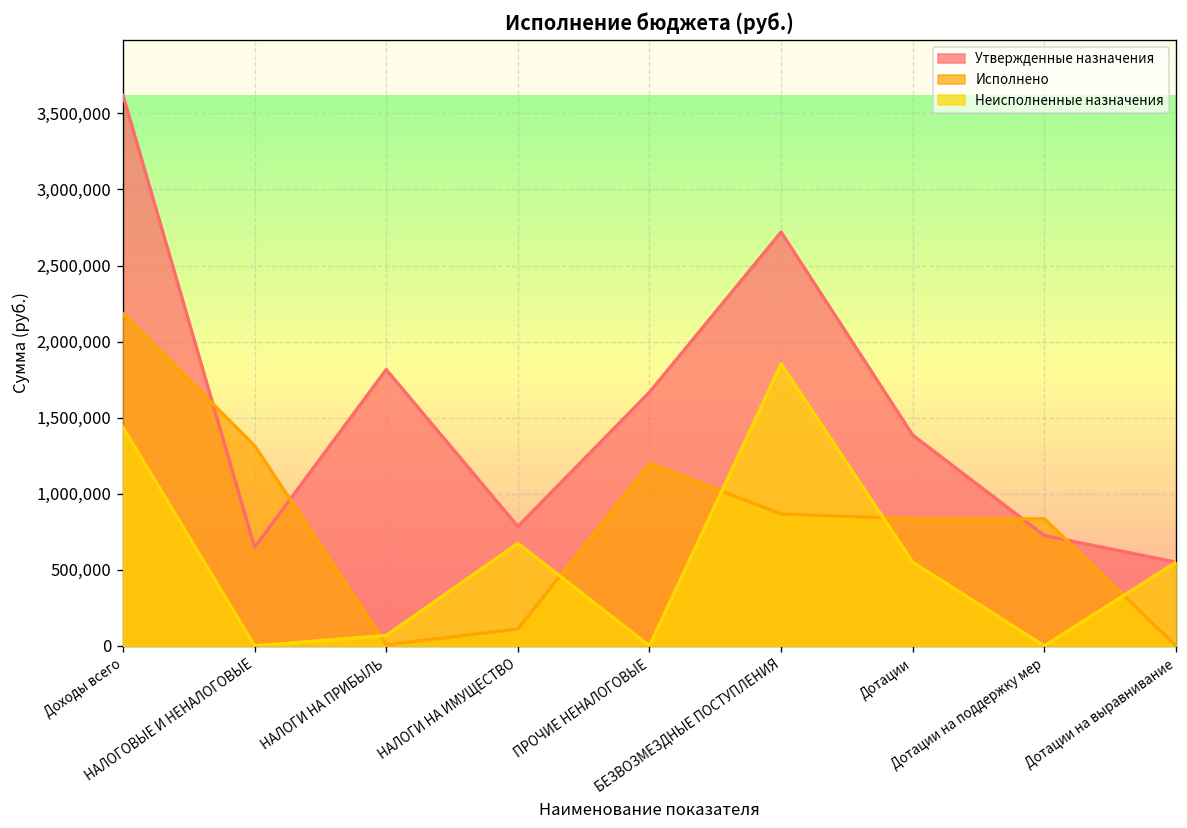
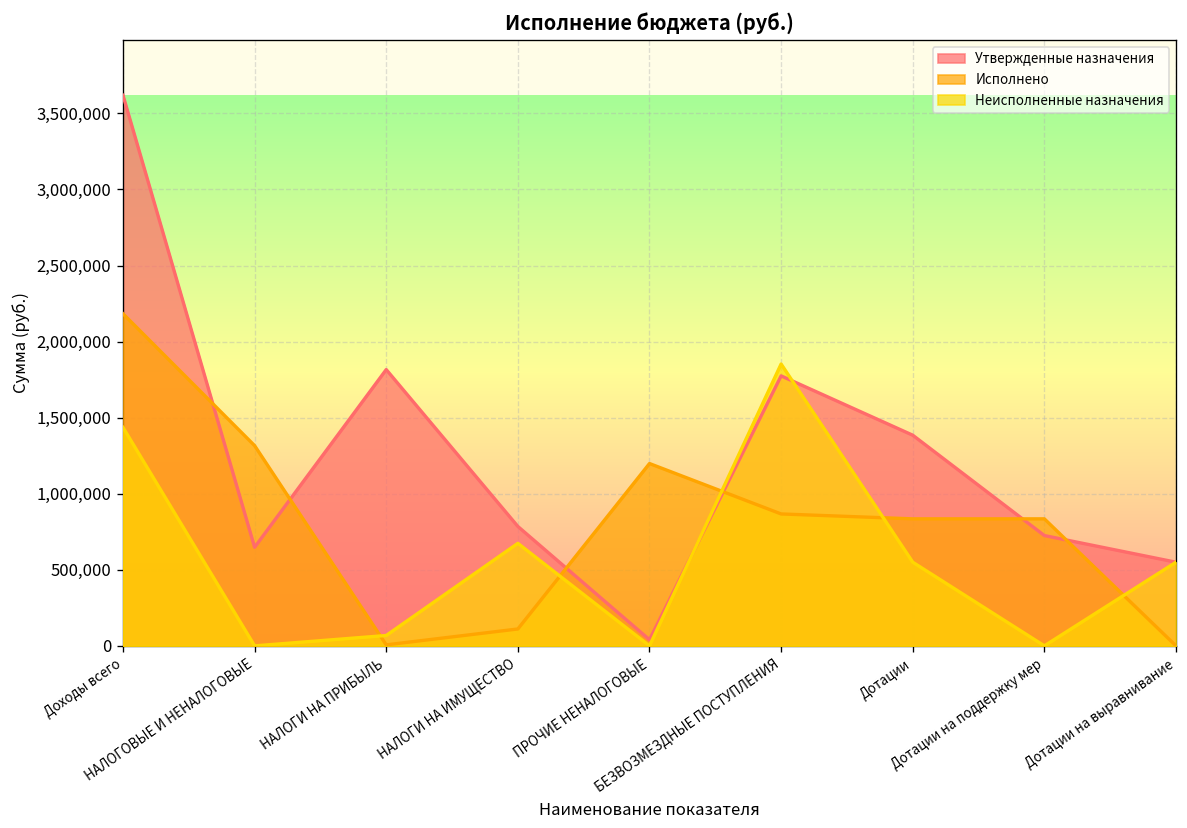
Утвержденные назначения, ПРОЧИЕ НЕНАЛОГОВЫЕ: 1,670,000 -> 40,000
Утвержденные назначения, БЕЗВОЗМЕЗДНЫЕ ПОСТУПЛЕНИЯ: 2,720,000 -> 1,770,000
